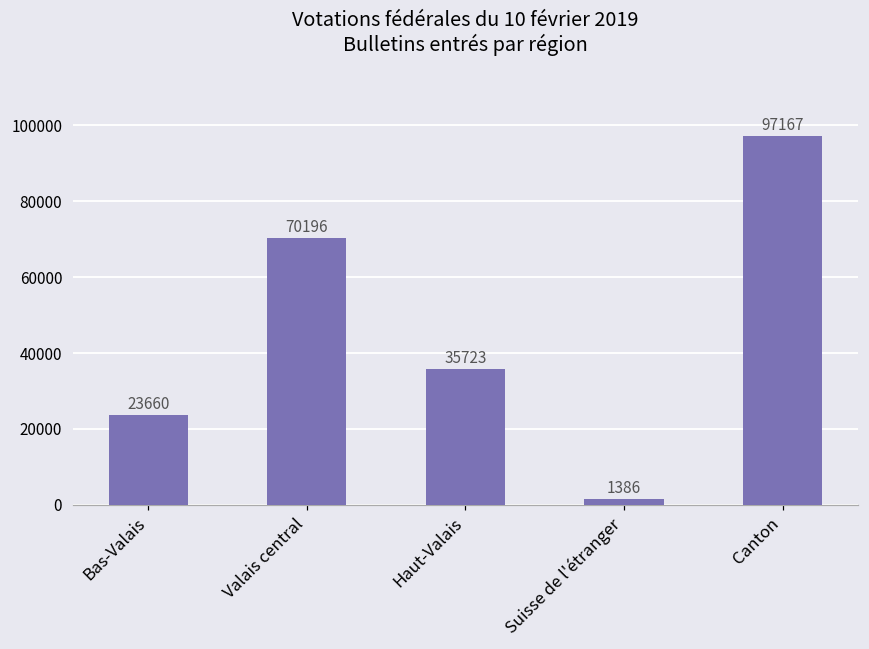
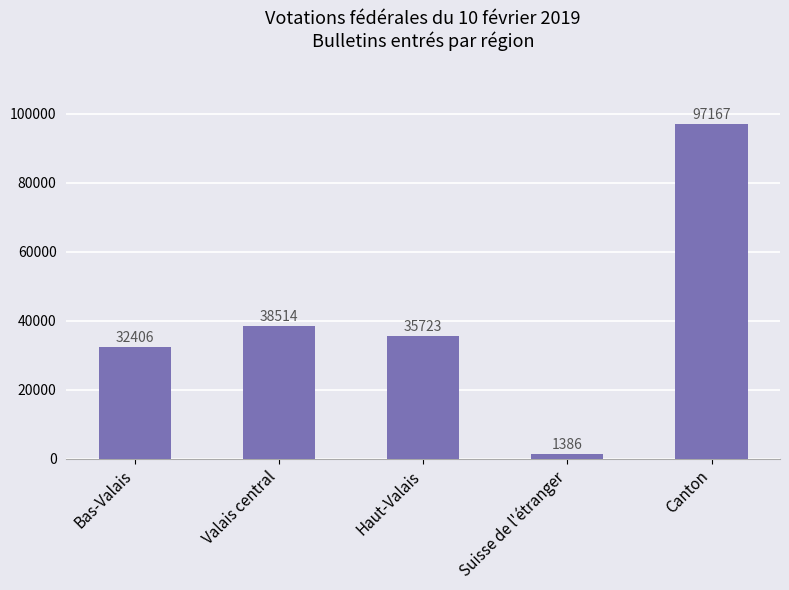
Bas-Valais: 23660 -> 32406
Valais central: 70196 -> 38514
